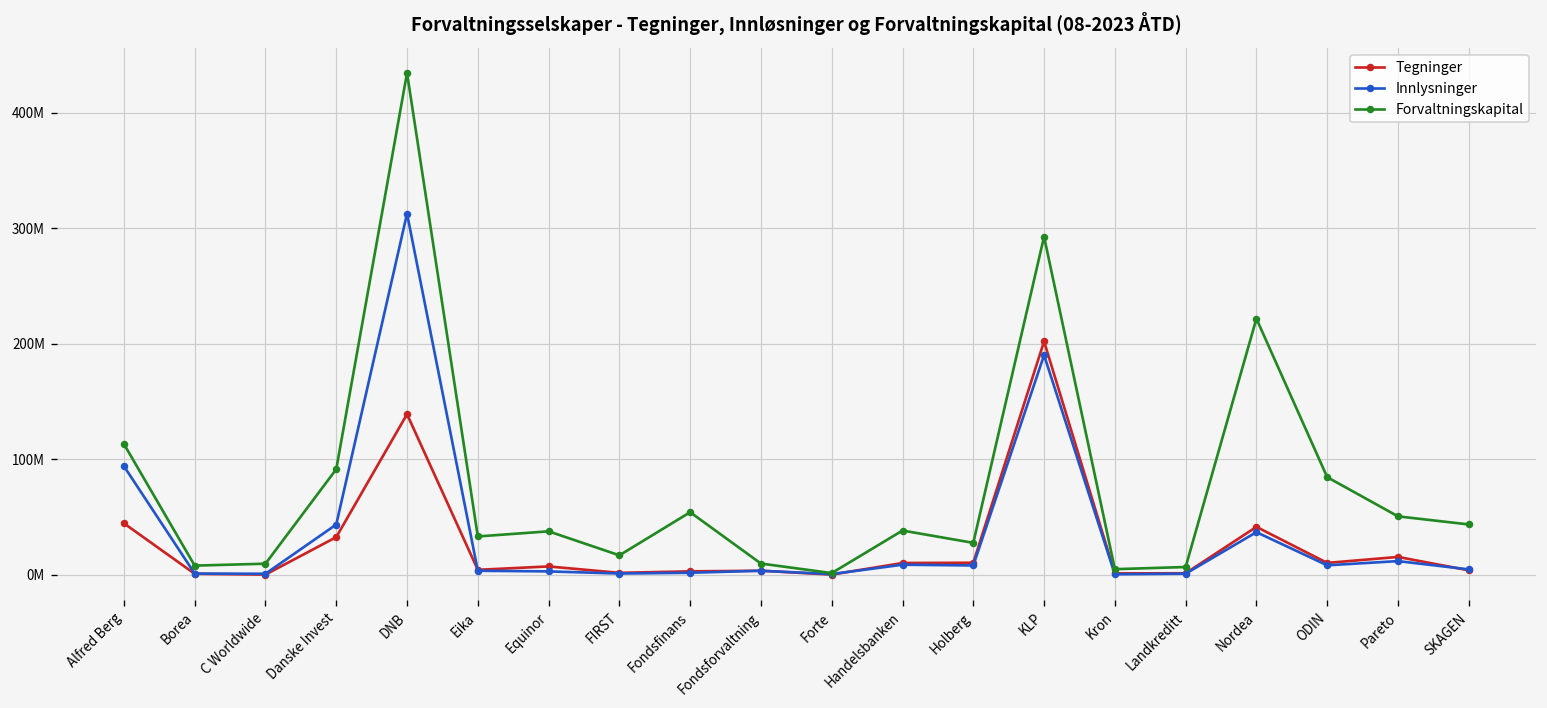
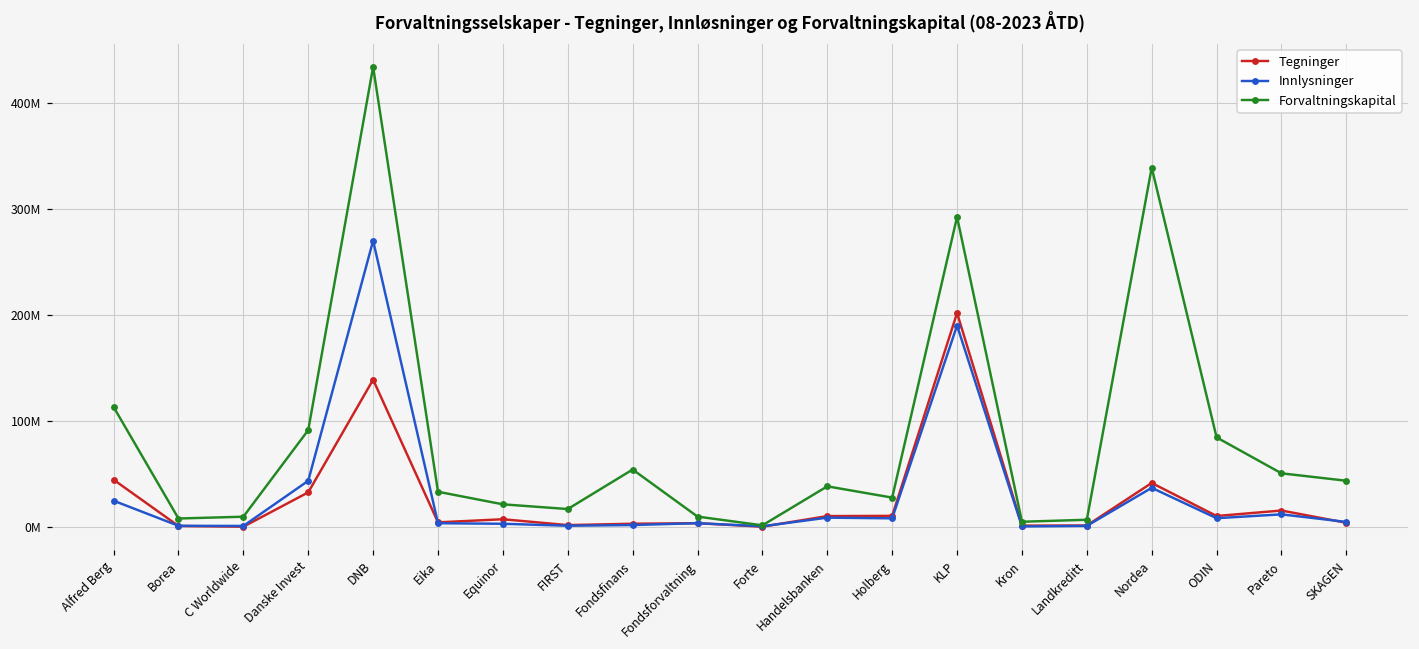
Innlysninger, Alfred Berg: 90000000 -> 20000000
Innlysninger, DNB: 310000000 -> 270000000
Forvaltningskapital, Equinor: 40000000 -> 20000000
Forvaltningskapital, Nordea: 220000000 -> 340000000
